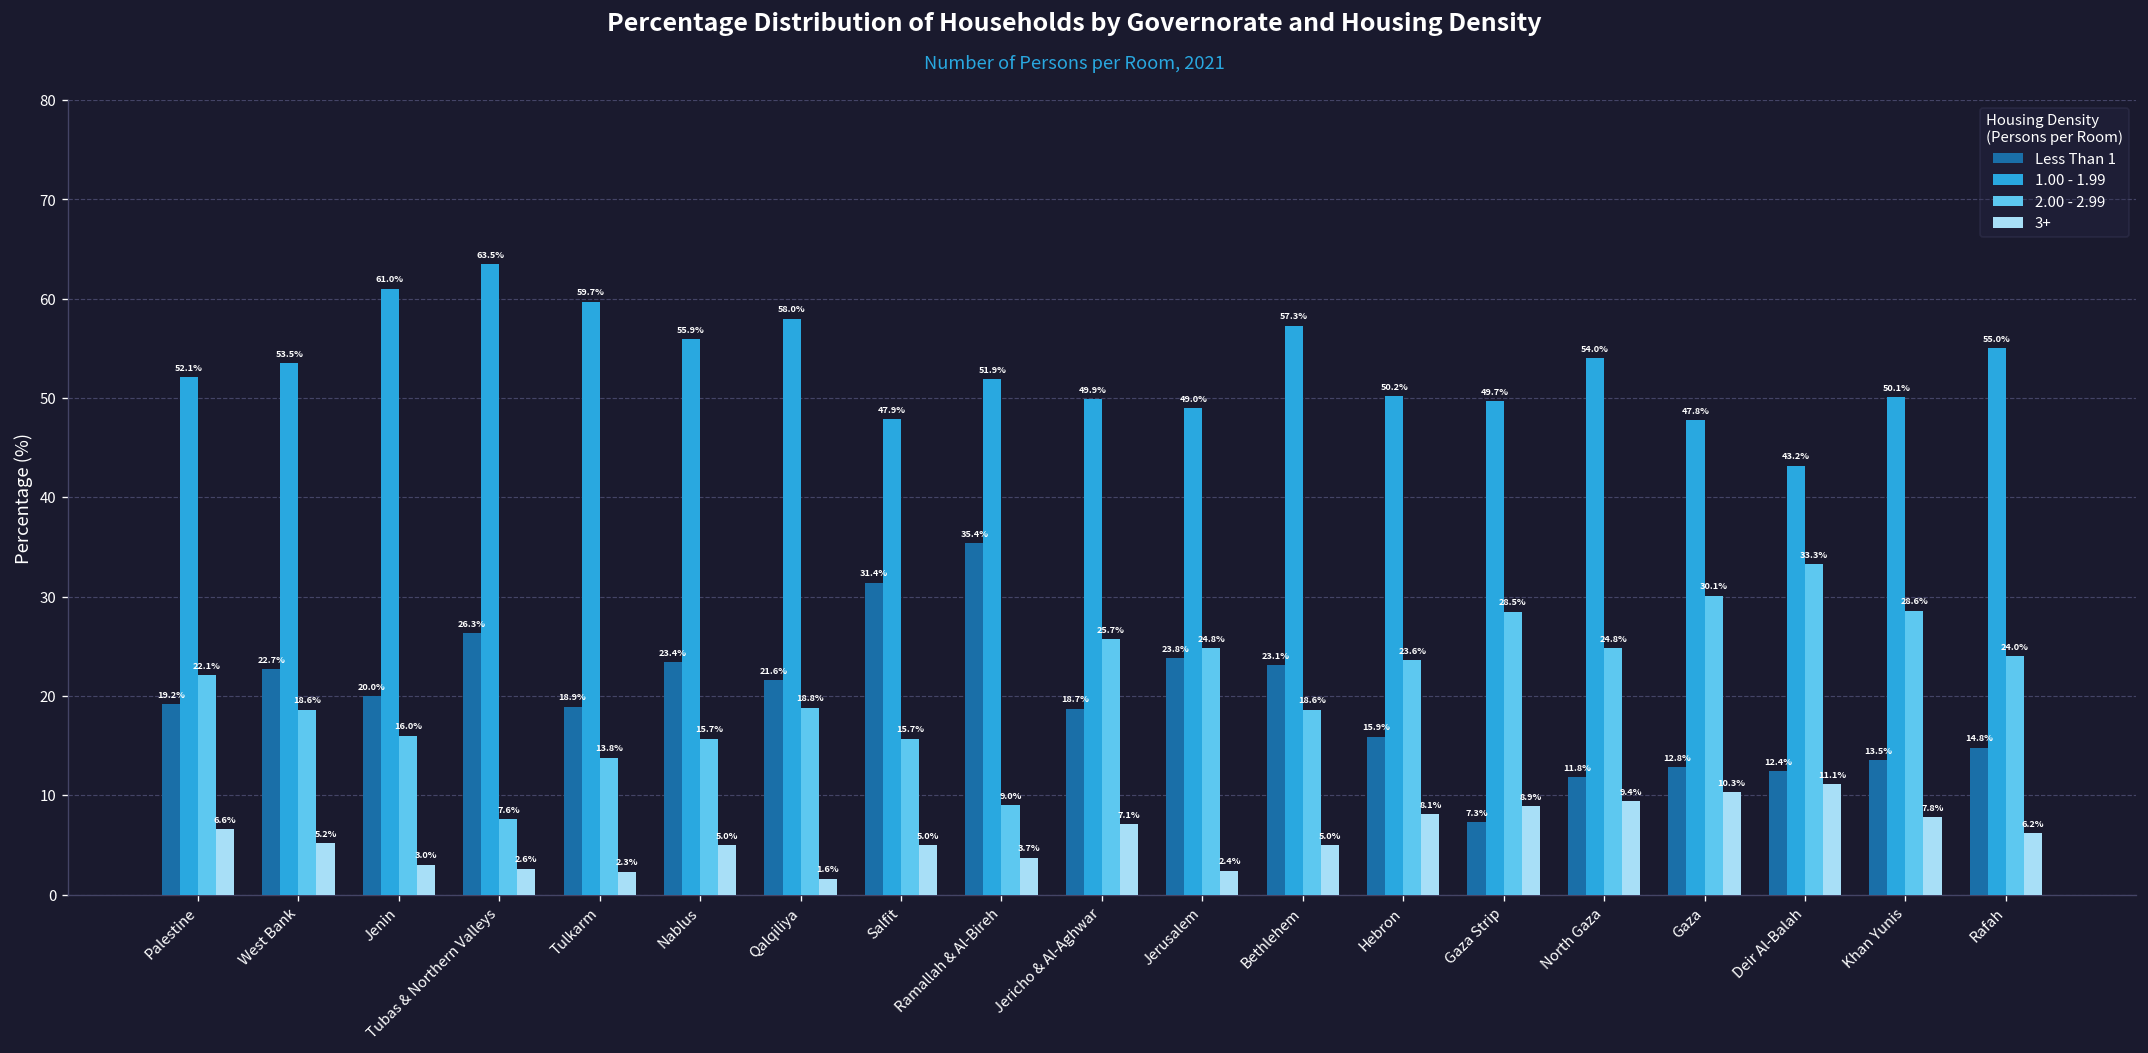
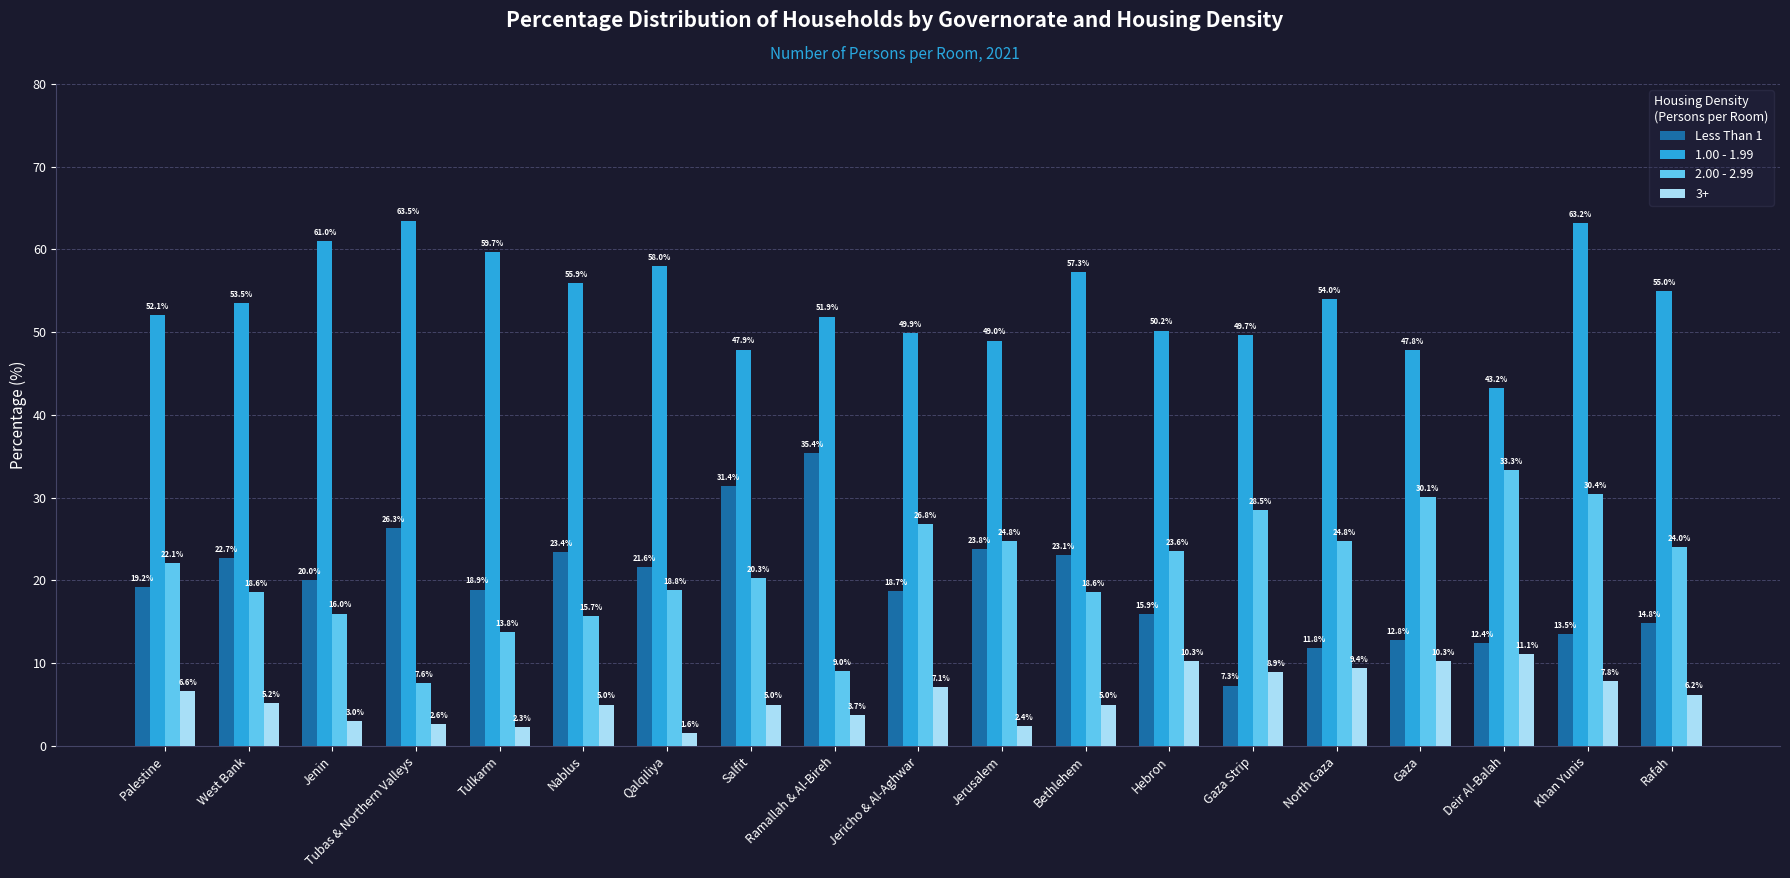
2.00 - 2.99, Salfit: 15.7% -> 20.3%
2.00 - 2.99, Jericho & Al-Aghwar: 25.7% -> 26.8%
3+, Hebron: 8.1% -> 10.3%
1.00 - 1.99, Khan Yunis: 50.1% -> 63.2%
2.00 - 2.99, Khan Yunis: 28.6% -> 30.4%
